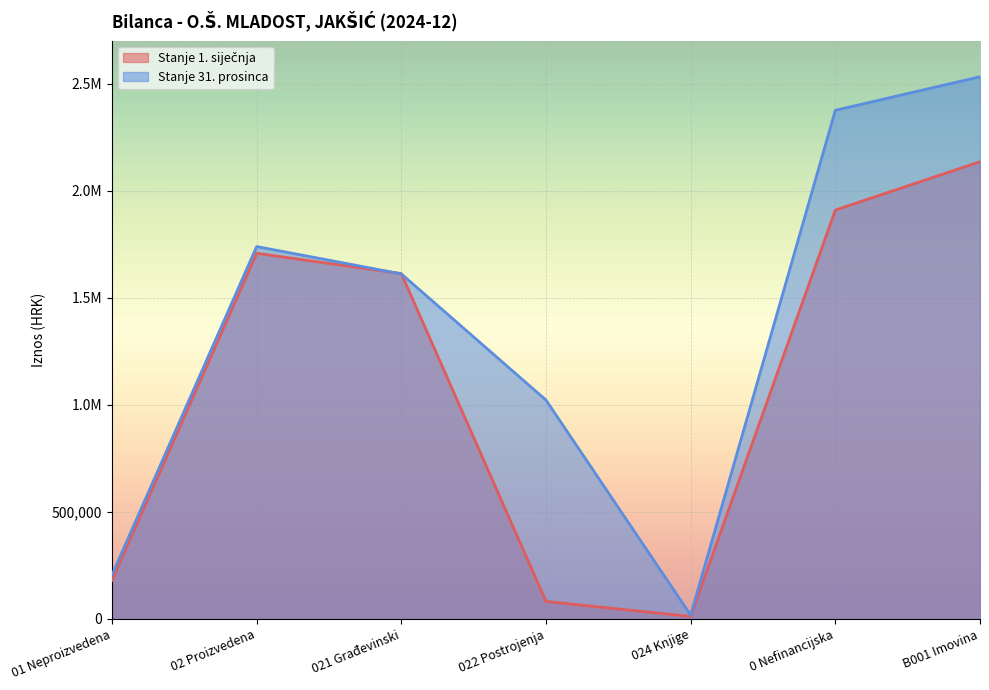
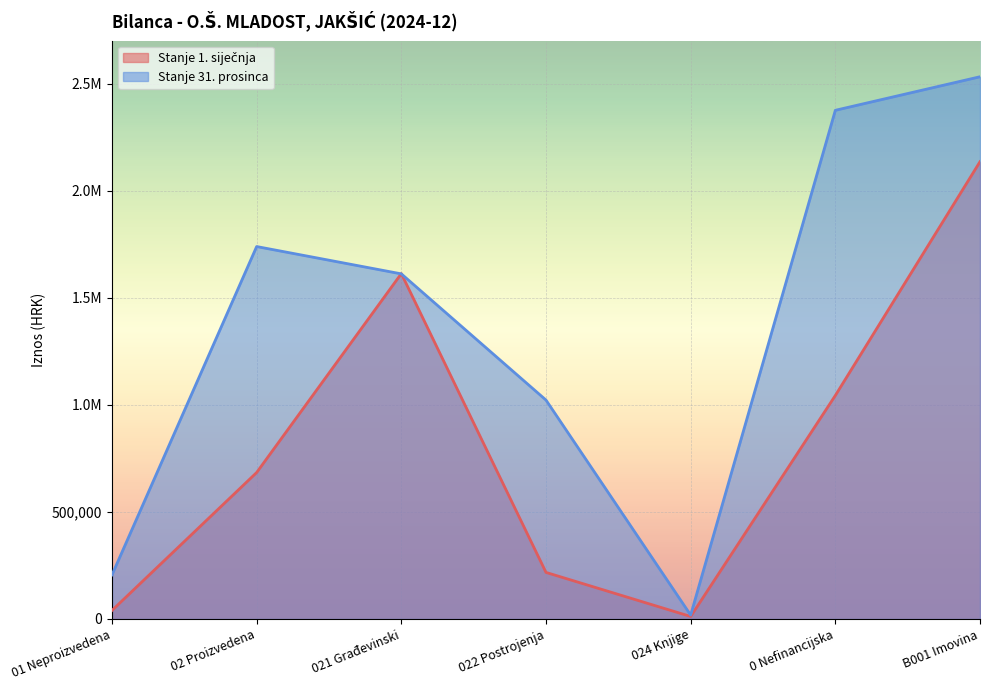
Stanje 1. siječnja, 01 Neproizvedena: 180,000 -> 40,000
Stanje 1. siječnja, 02 Proizvedena: 1,710,000 -> 680,000
Stanje 1. siječnja, 022 Postrojenja: 80,000 -> 220,000
Stanje 1. siječnja, 0 Nefinancijska: 1,910,000 -> 1,040,000
